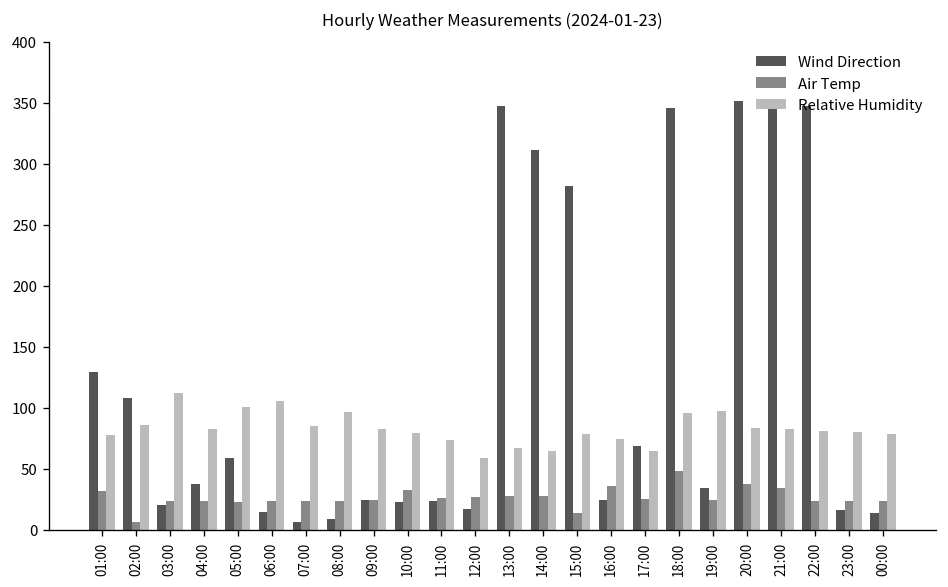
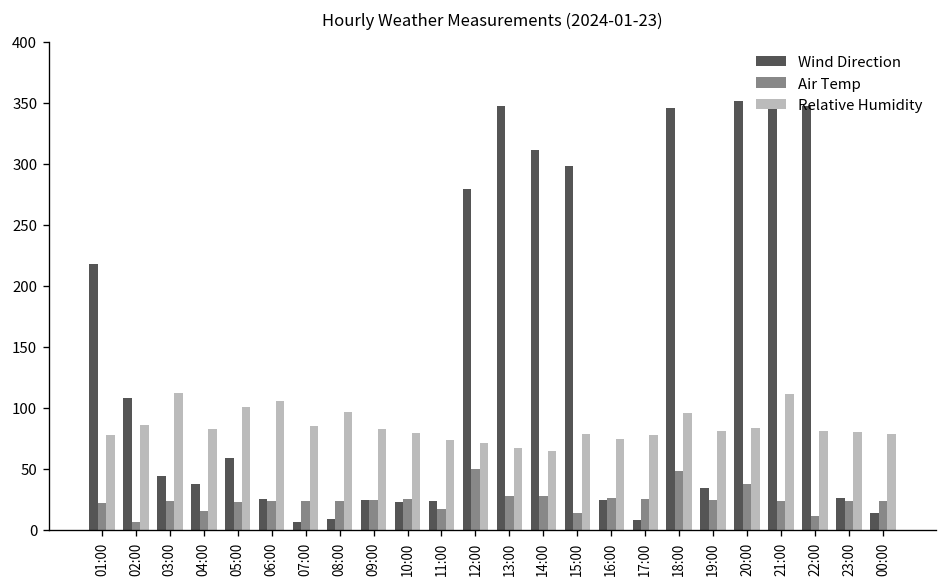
Wind Direction, 01:00: 129 -> 218
Air Temp, 01:00: 32 -> 22
Wind Direction, 03:00: 21 -> 44
Air Temp, 04:00: 23 -> 15
Wind Direction, 06:00: 15 -> 25
Air Temp, 10:00: 33 -> 25
Air Temp, 11:00: 26 -> 17
Wind Direction, 12:00: 17 -> 279
Air Temp, 12:00: 27 -> 50
Relative Humidity, 12:00: 59 -> 71
Wind Direction, 15:00: 282 -> 298
Air Temp, 16:00: 36 -> 26
Wind Direction, 17:00: 69 -> 8
Relative Humidity, 17:00: 65 -> 78
Relative Humidity, 19:00: 98 -> 81
Air Temp, 21:00: 34 -> 24
Relative Humidity, 21:00: 83 -> 111
Air Temp, 22:00: 24 -> 11
Wind Direction, 23:00: 16 -> 26
